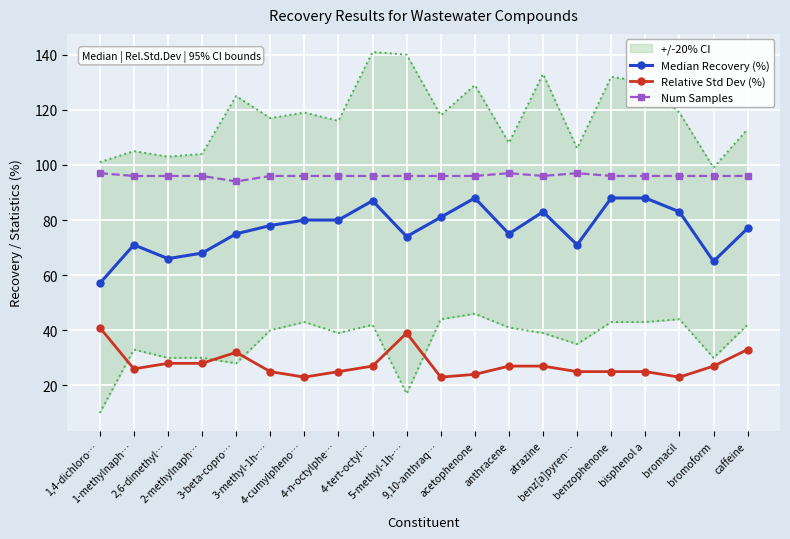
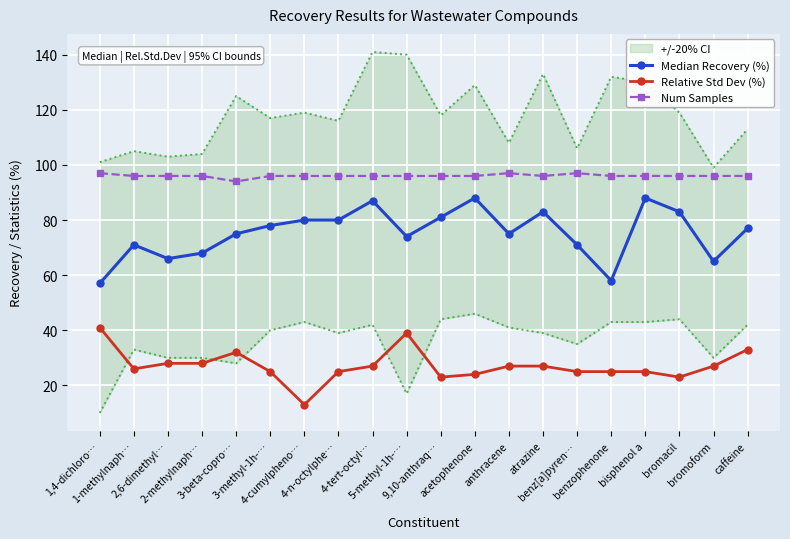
Relative Std Dev (%), 4-cumylpheno…: 23 -> 13
Median Recovery (%), benzophenone: 88 -> 58
